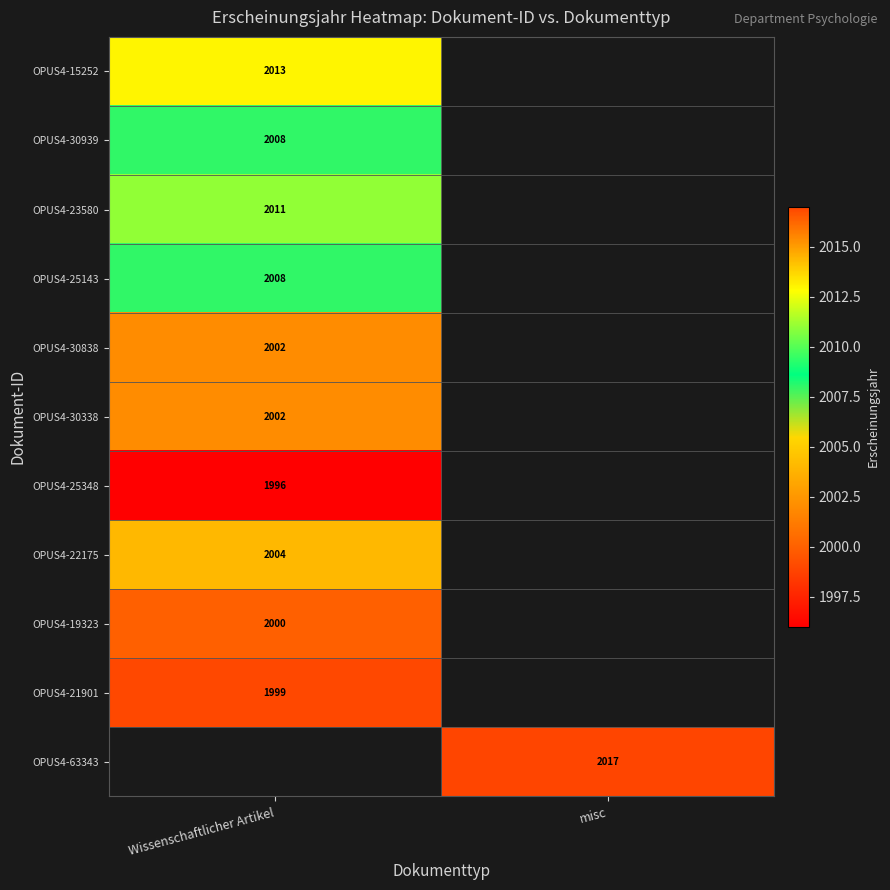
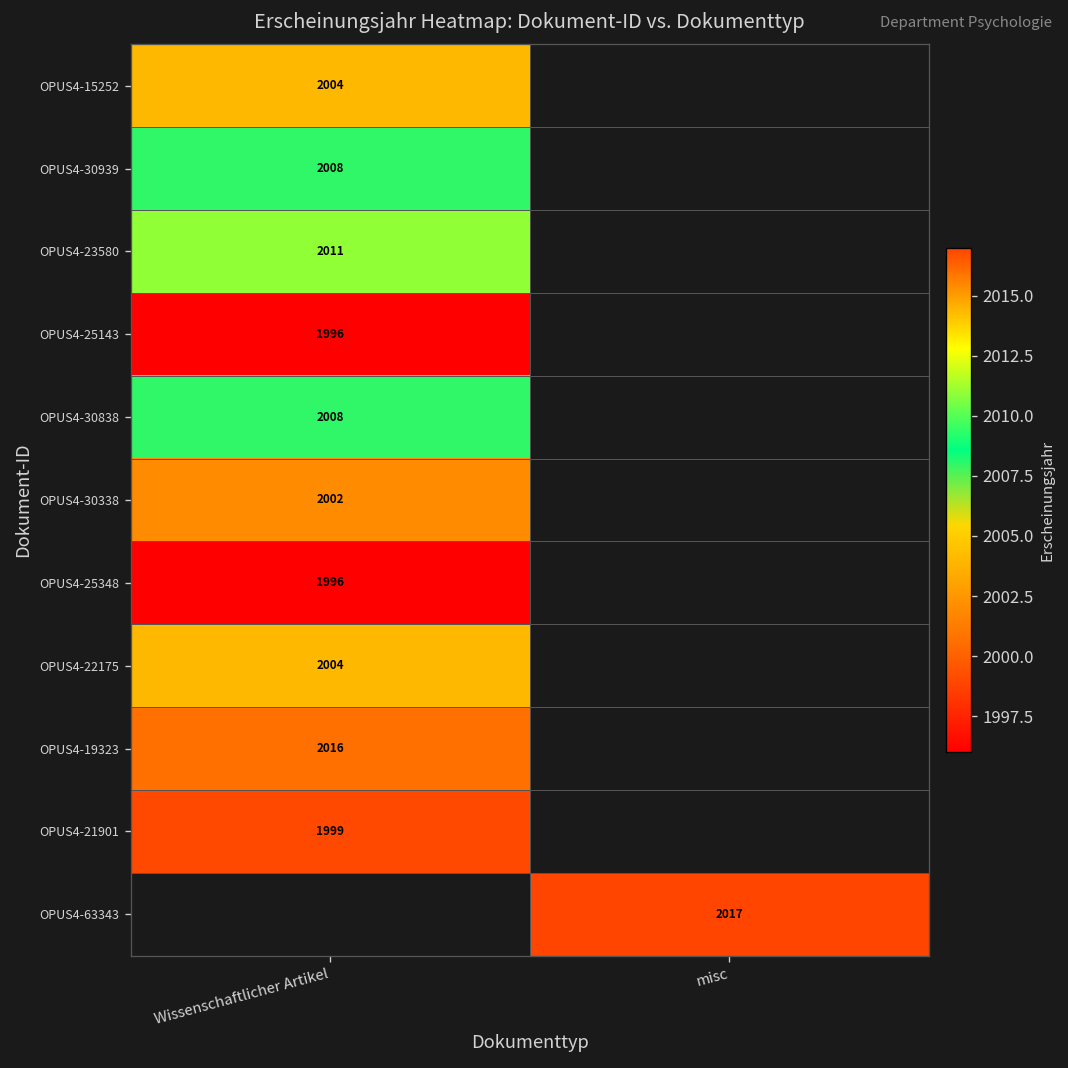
OPUS4-15252, Wissenschaftlicher Artikel: 2013 -> 2004
OPUS4-25143, Wissenschaftlicher Artikel: 2008 -> 1996
OPUS4-30838, Wissenschaftlicher Artikel: 2002 -> 2008
OPUS4-19323, Wissenschaftlicher Artikel: 2000 -> 2016
